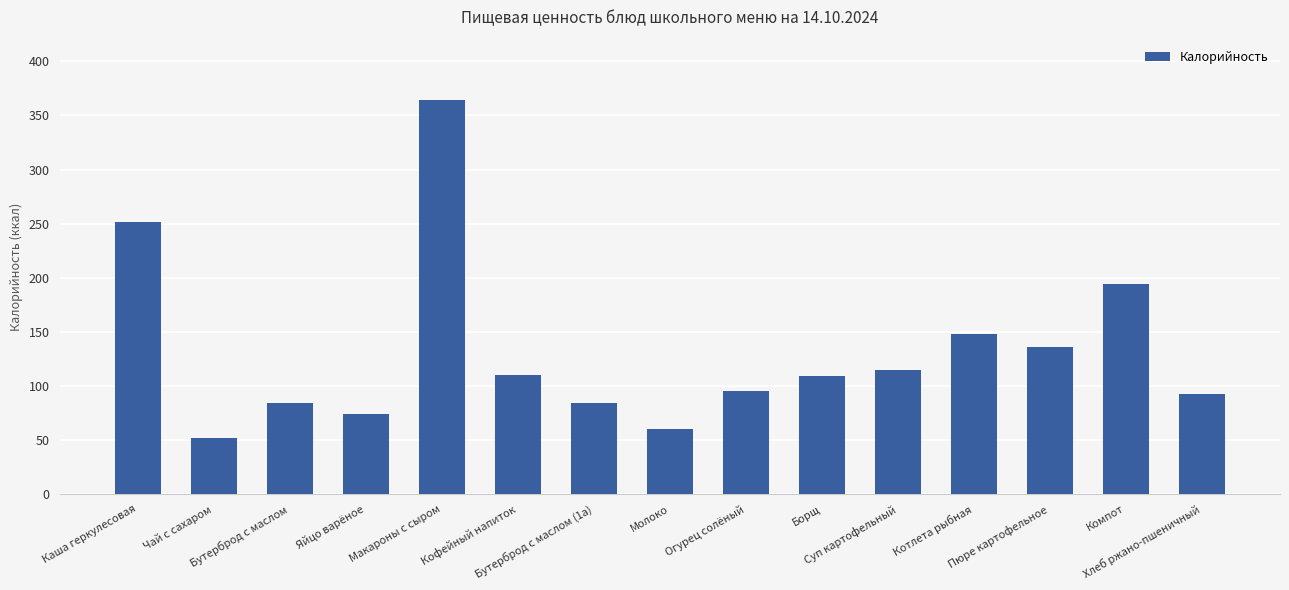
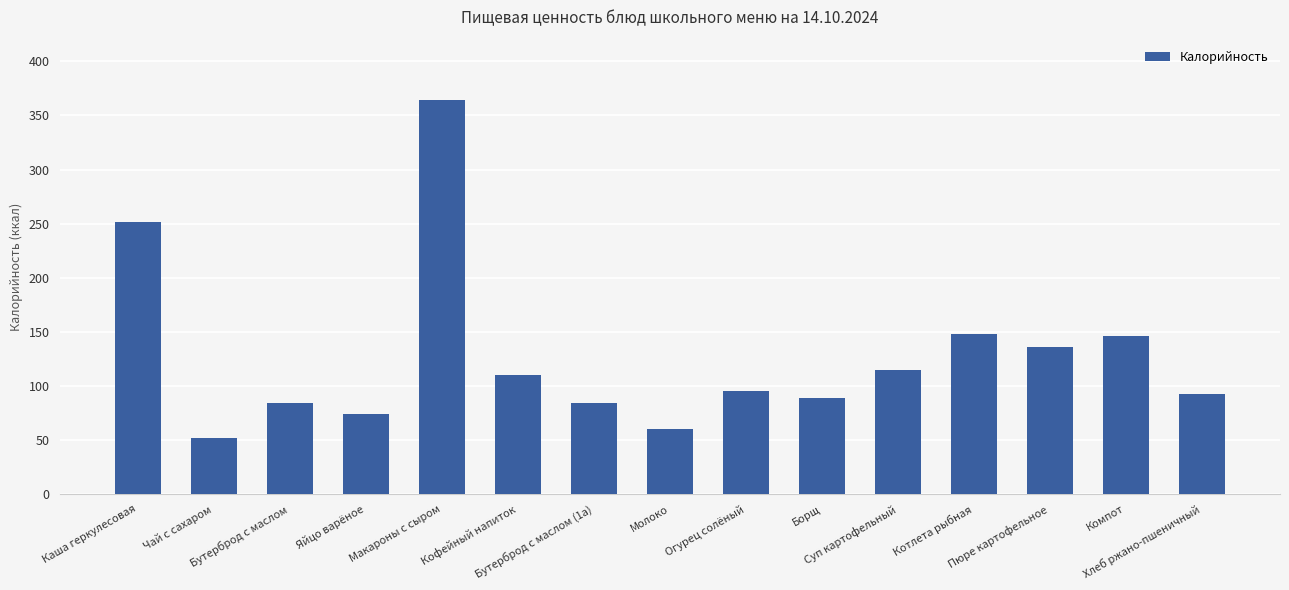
Борщ: 109 -> 89
Компот: 194 -> 146
